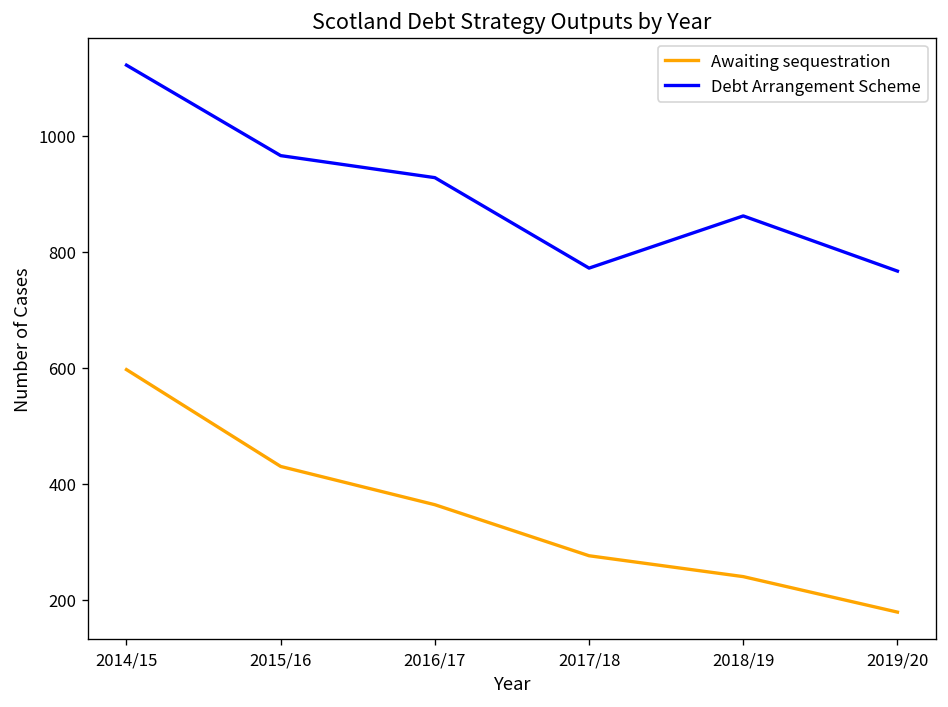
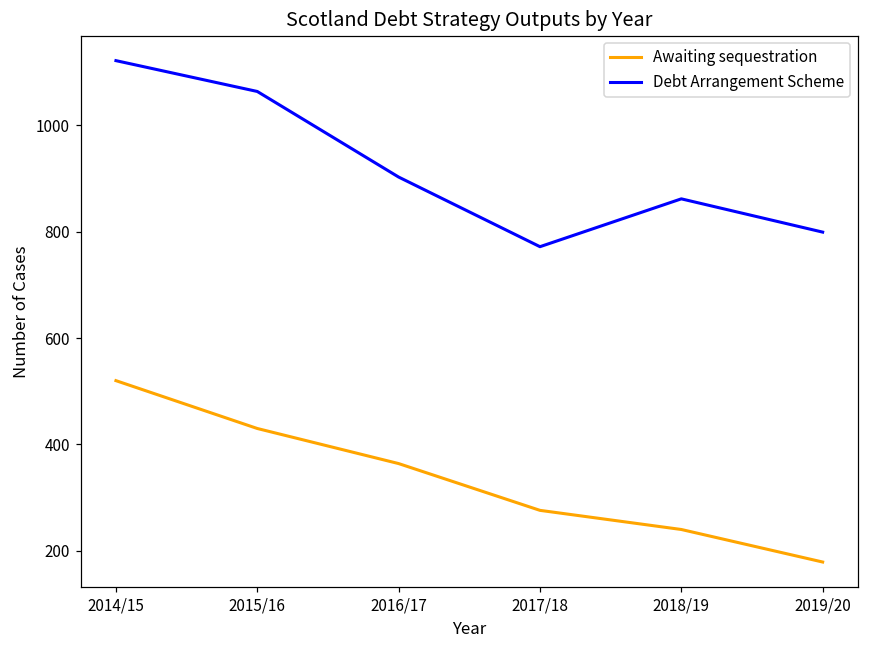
Awaiting sequestration, 2014/15: 600 -> 520
Debt Arrangement Scheme, 2015/16: 970 -> 1060
Debt Arrangement Scheme, 2016/17: 930 -> 900
Debt Arrangement Scheme, 2019/20: 770 -> 800
